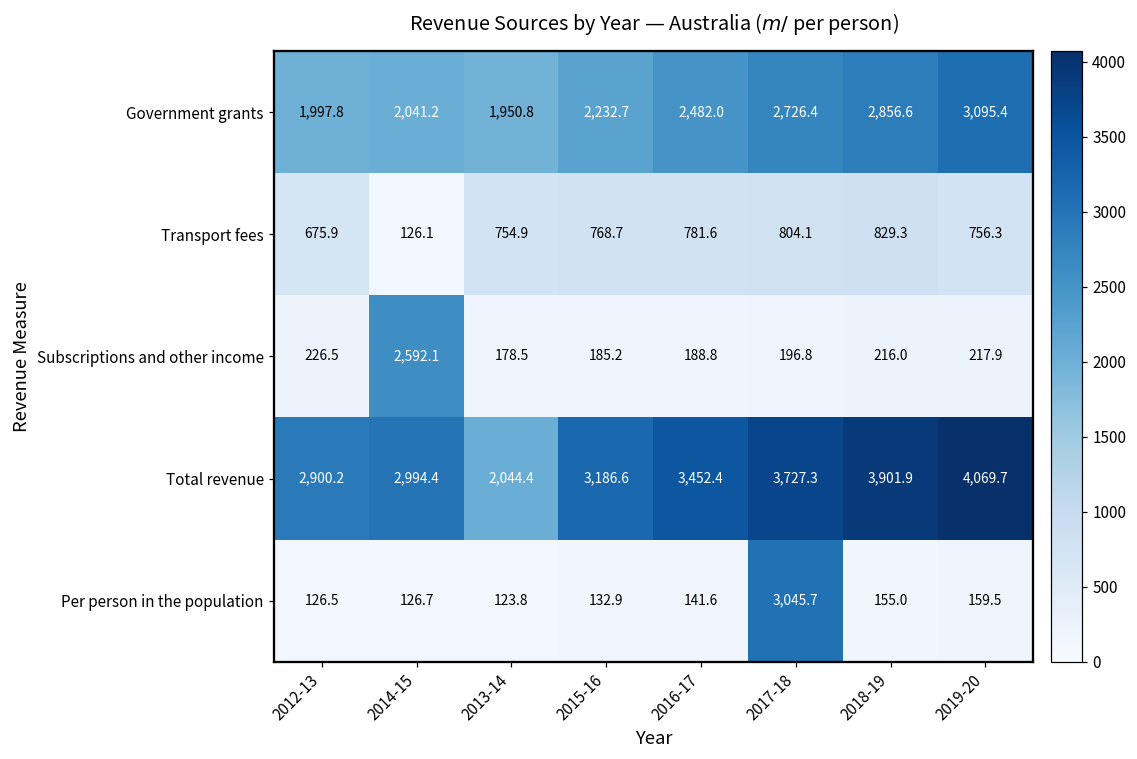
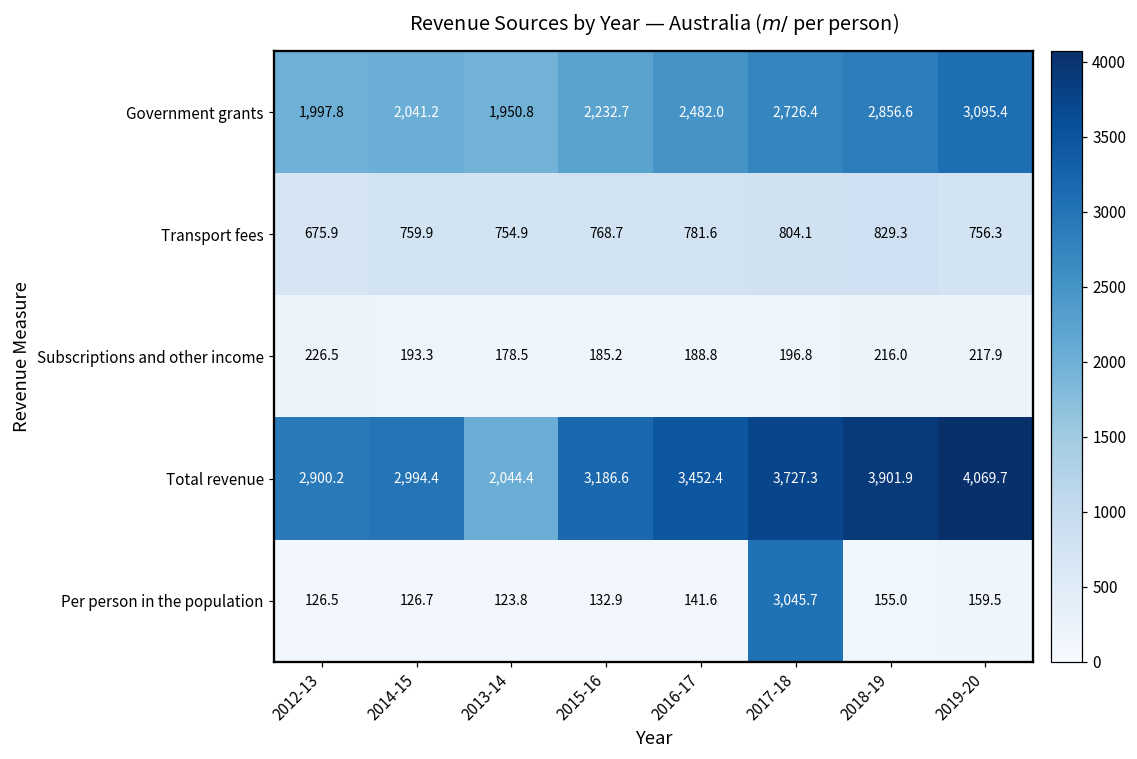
Transport fees, 2014-15: 126.1 -> 759.9
Subscriptions and other income, 2014-15: 2,592.1 -> 193.3
